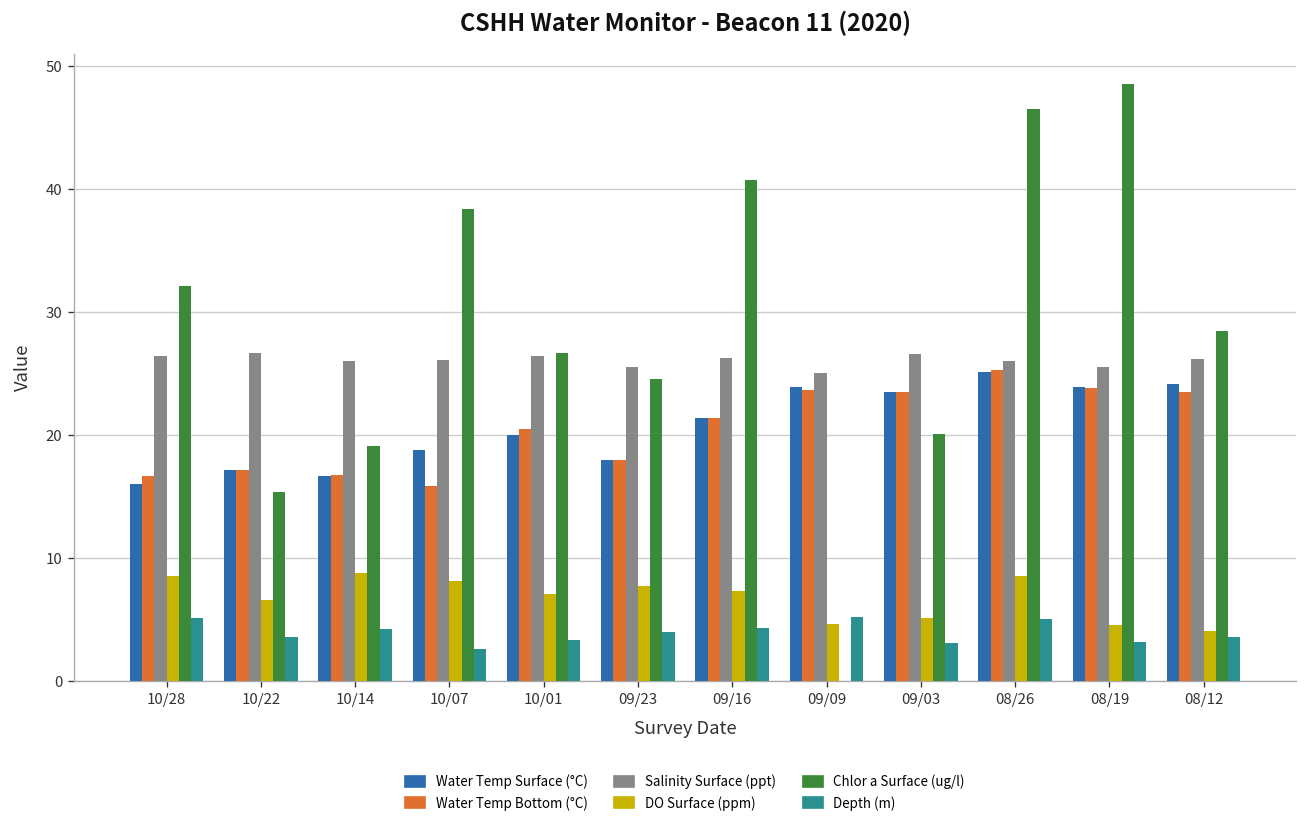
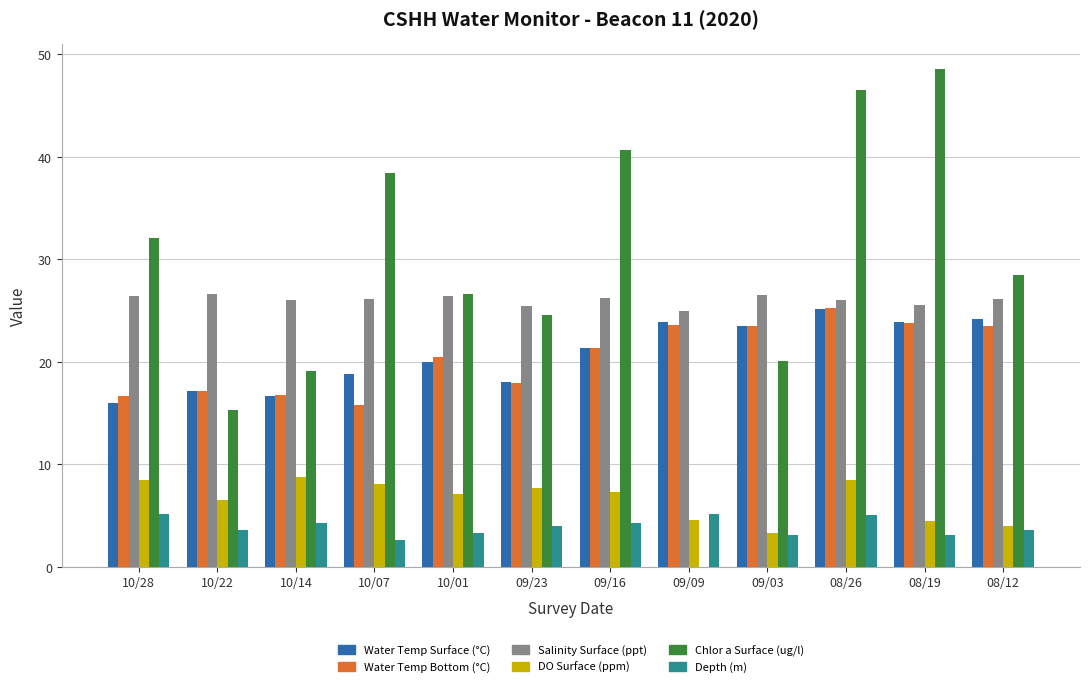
DO Surface (ppm), 09/03: 5.1 -> 3.3
